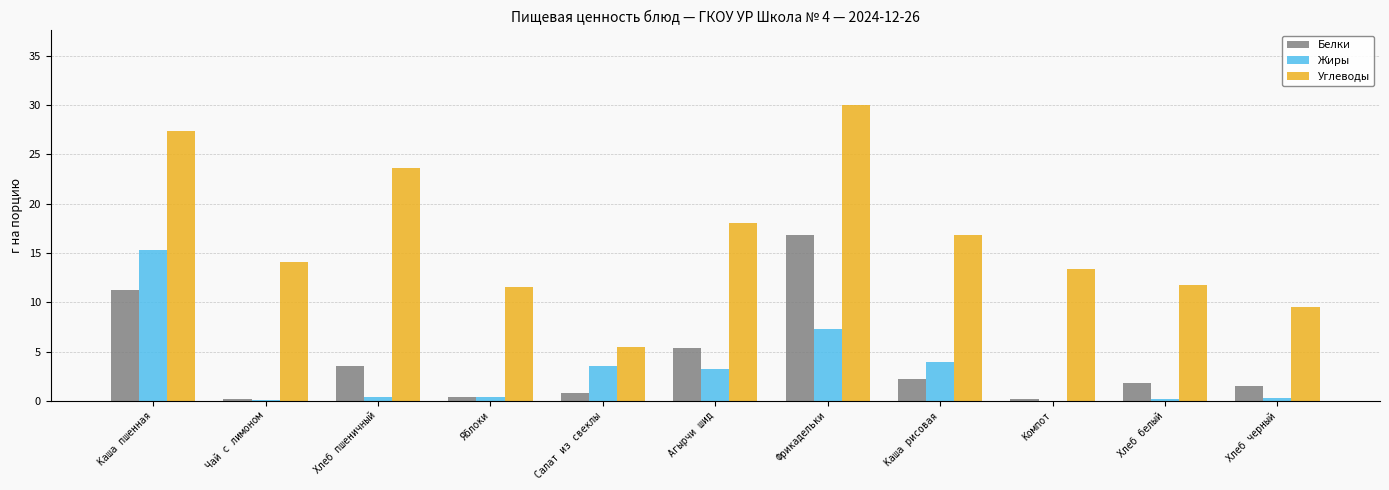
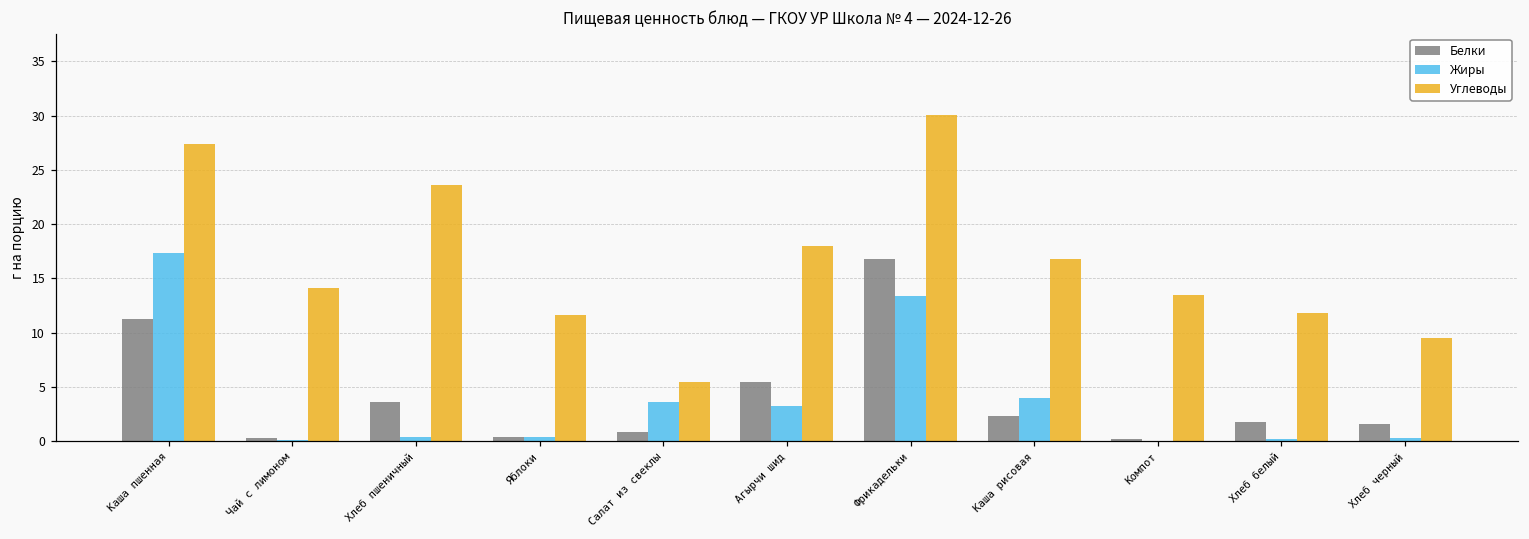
Жиры, Каша пшенная: 15 -> 17
Жиры, Фрикадельки: 7 -> 13
